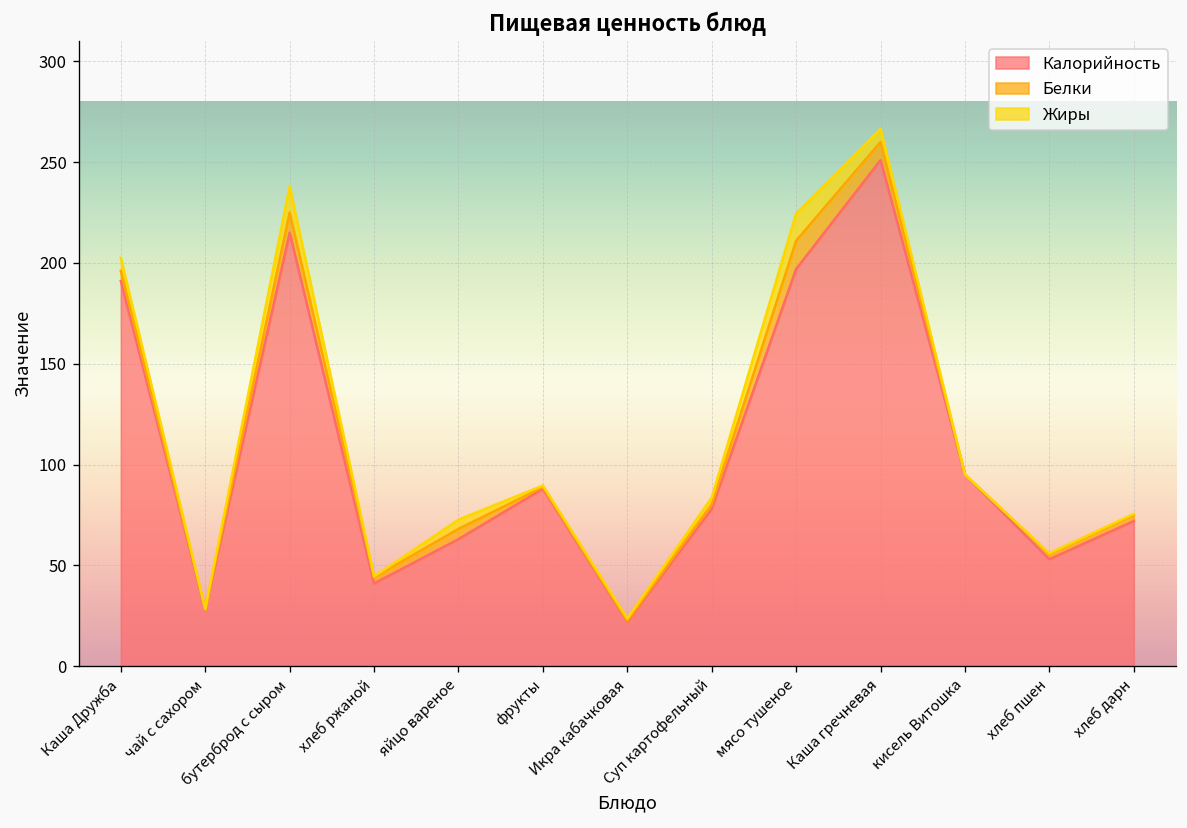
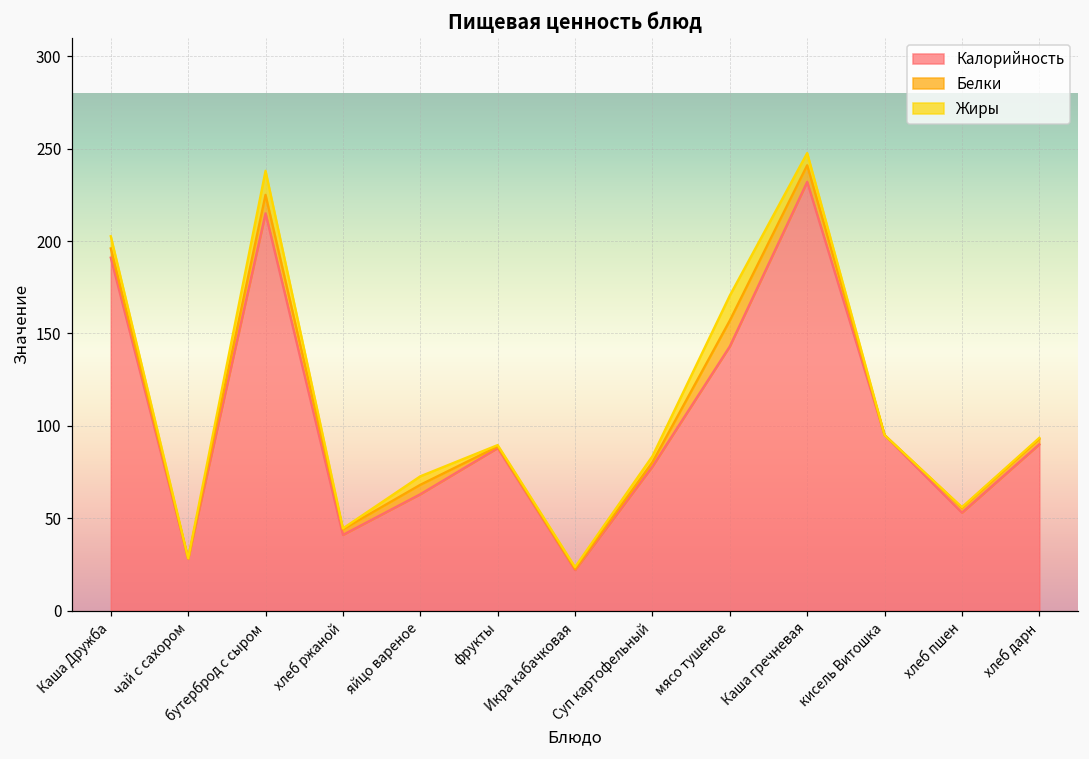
Калорийность, мясо тушеное: 197 -> 143
Калорийность, Каша гречневая: 251 -> 232
Калорийность, хлеб дарн: 72 -> 90
